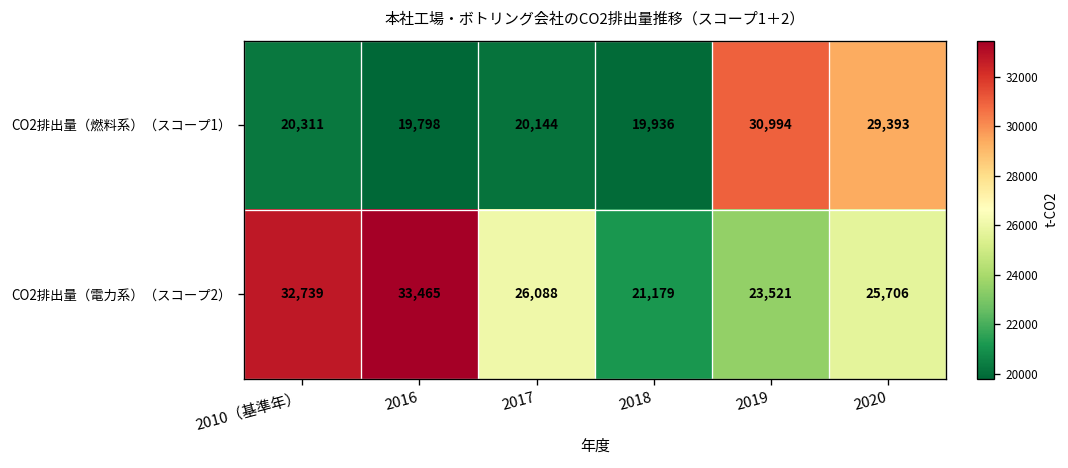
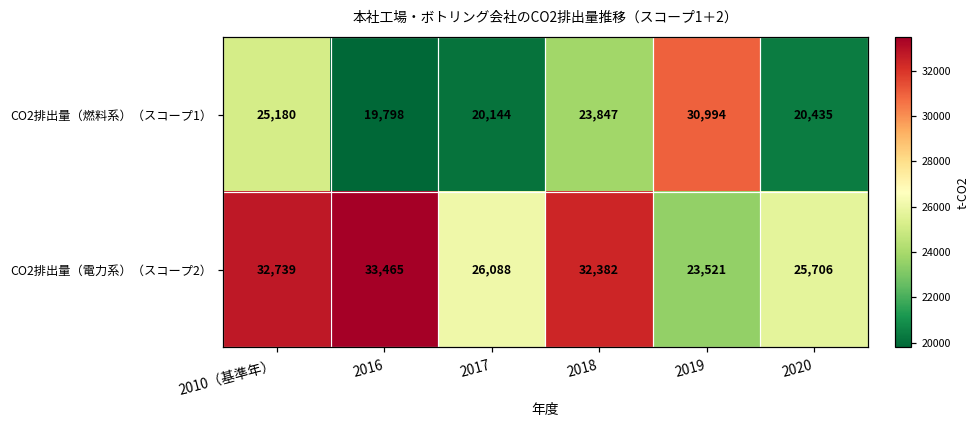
CO2排出量（燃料系）（スコープ1）, 2010（基準年）: 20,311 -> 25,180
CO2排出量（燃料系）（スコープ1）, 2018: 19,936 -> 23,847
CO2排出量（燃料系）（スコープ1）, 2020: 29,393 -> 20,435
CO2排出量（電力系）（スコープ2）, 2018: 21,179 -> 32,382
